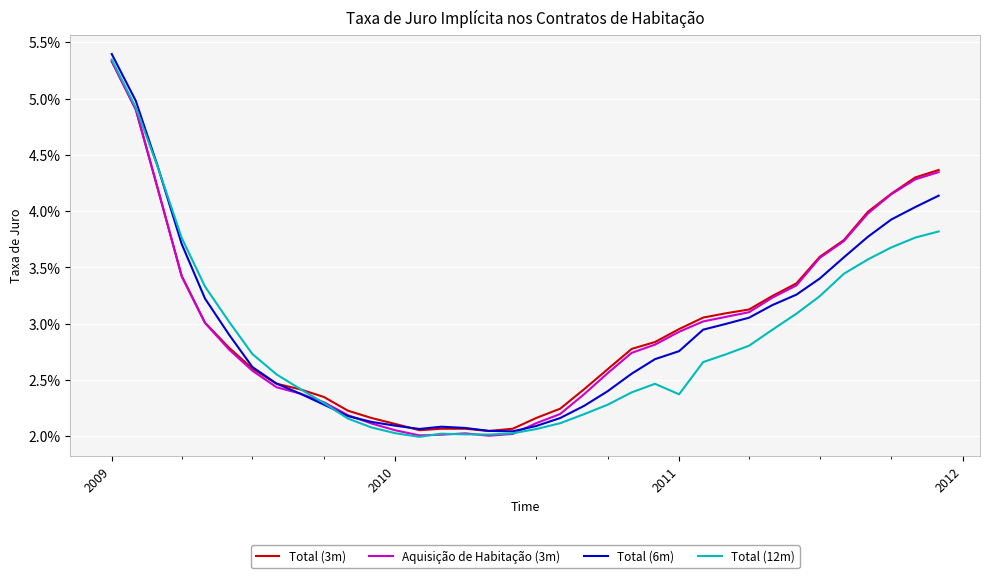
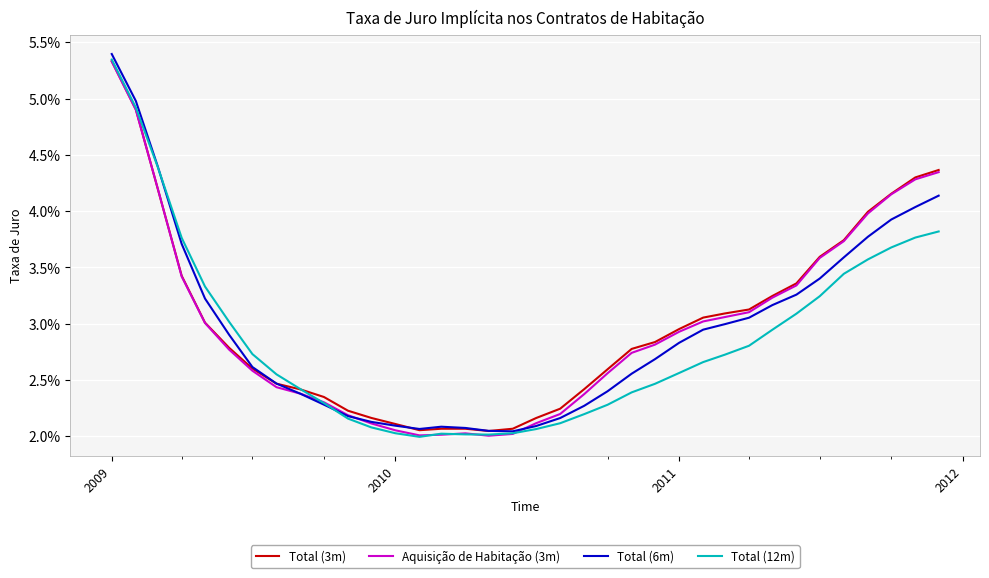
Total (6m), 2011: 2.76% -> 2.83%
Total (12m), 2011: 2.37% -> 2.56%
